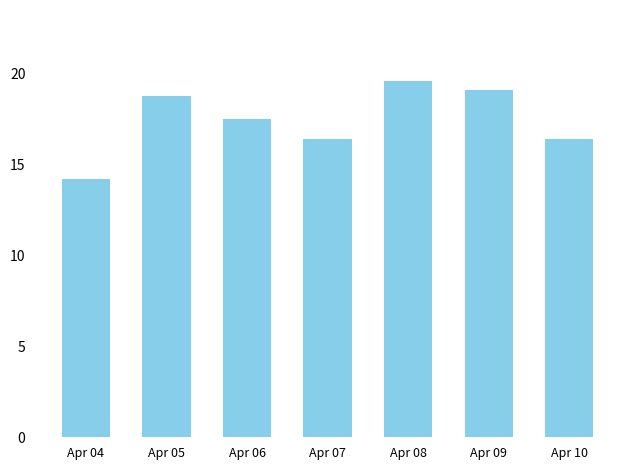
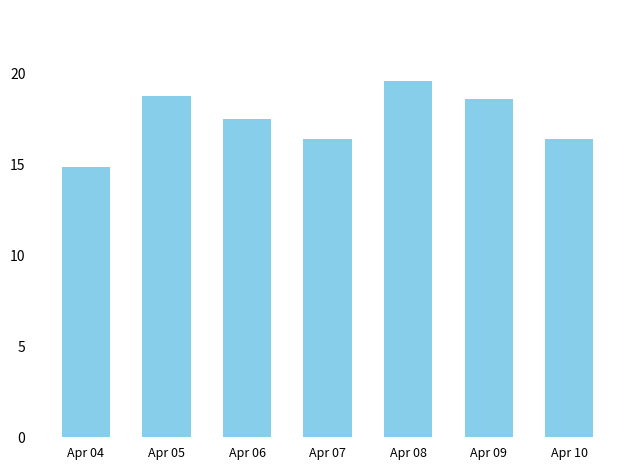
Apr 04: 14.2 -> 14.9
Apr 09: 19.1 -> 18.6
